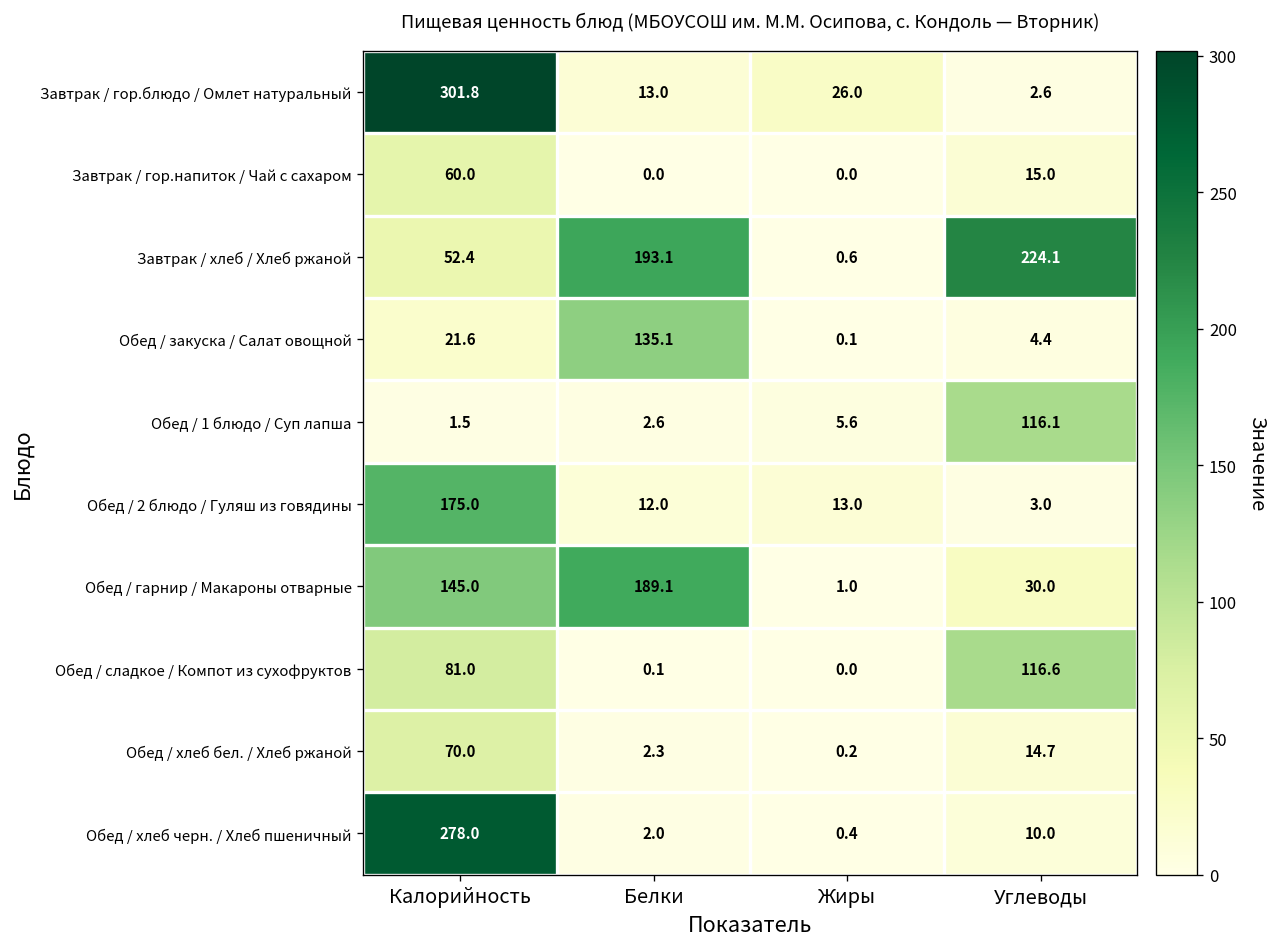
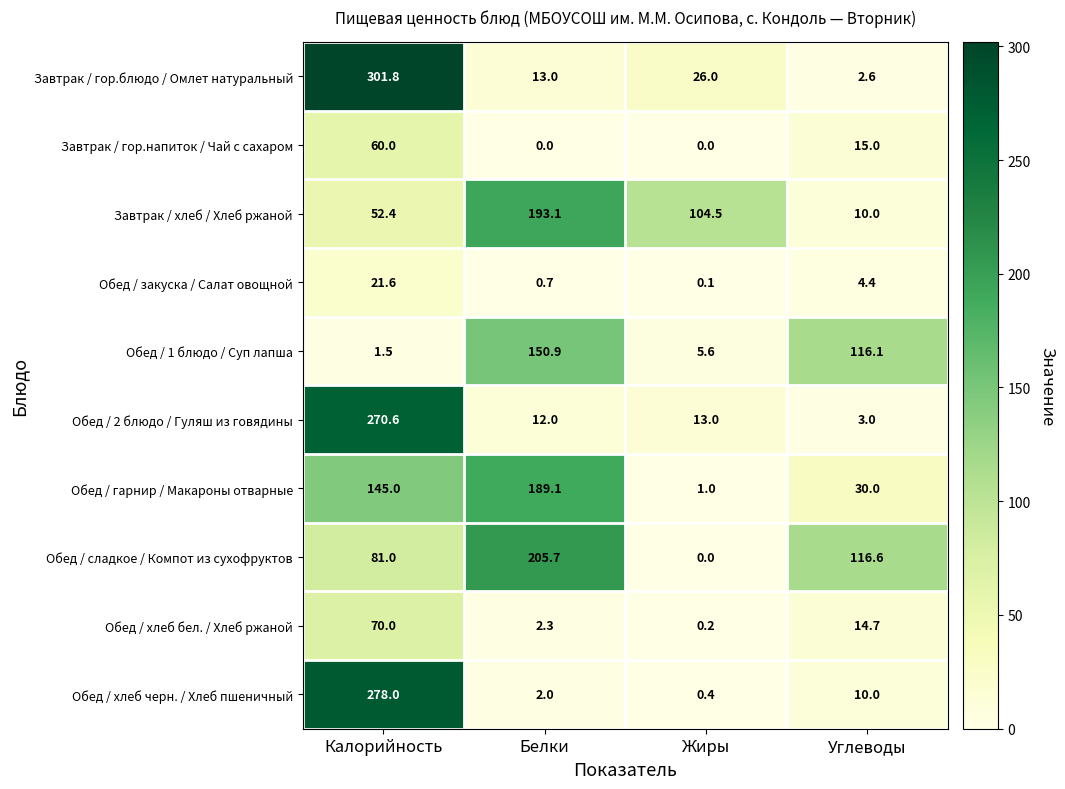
Завтрак / хлеб / Хлеб ржаной, Жиры: 0.6 -> 104.5
Завтрак / хлеб / Хлеб ржаной, Углеводы: 224.1 -> 10.0
Обед / закуска / Салат овощной, Белки: 135.1 -> 0.7
Обед / 1 блюдо / Суп лапша, Белки: 2.6 -> 150.9
Обед / 2 блюдо / Гуляш из говядины, Калорийность: 175.0 -> 270.6
Обед / сладкое / Компот из сухофруктов, Белки: 0.1 -> 205.7
